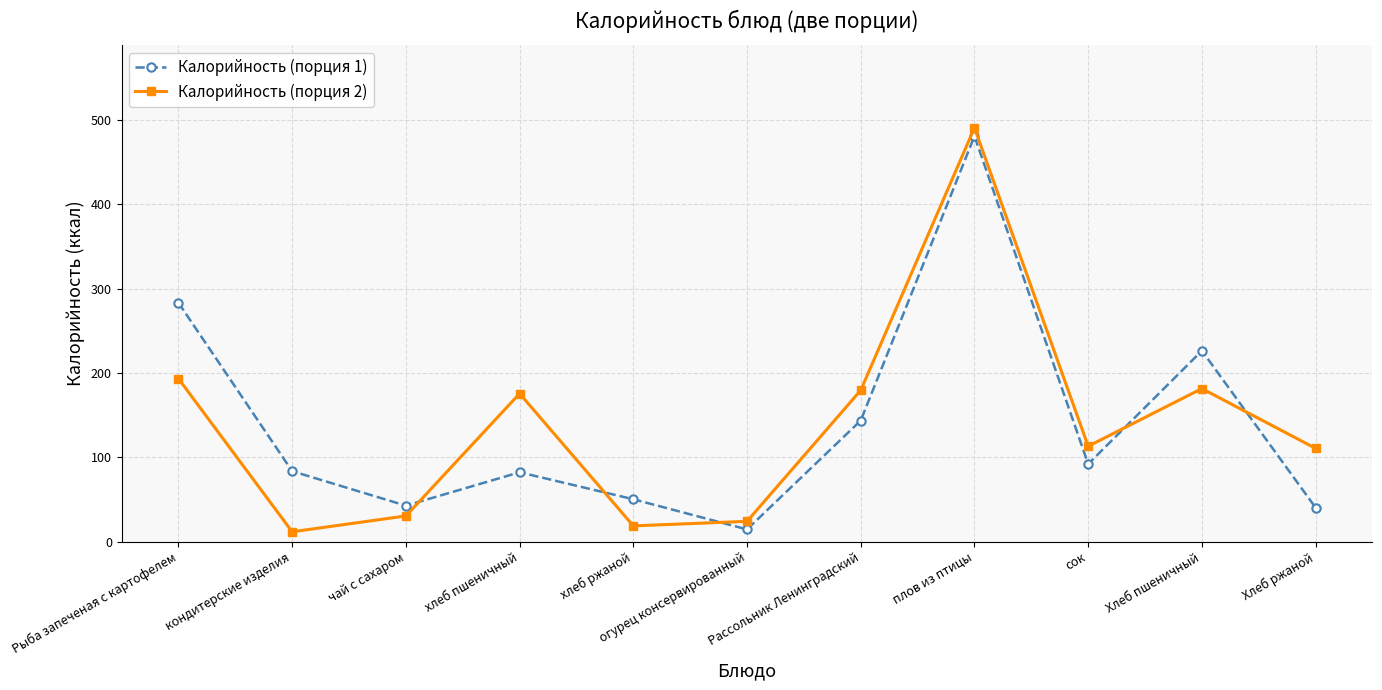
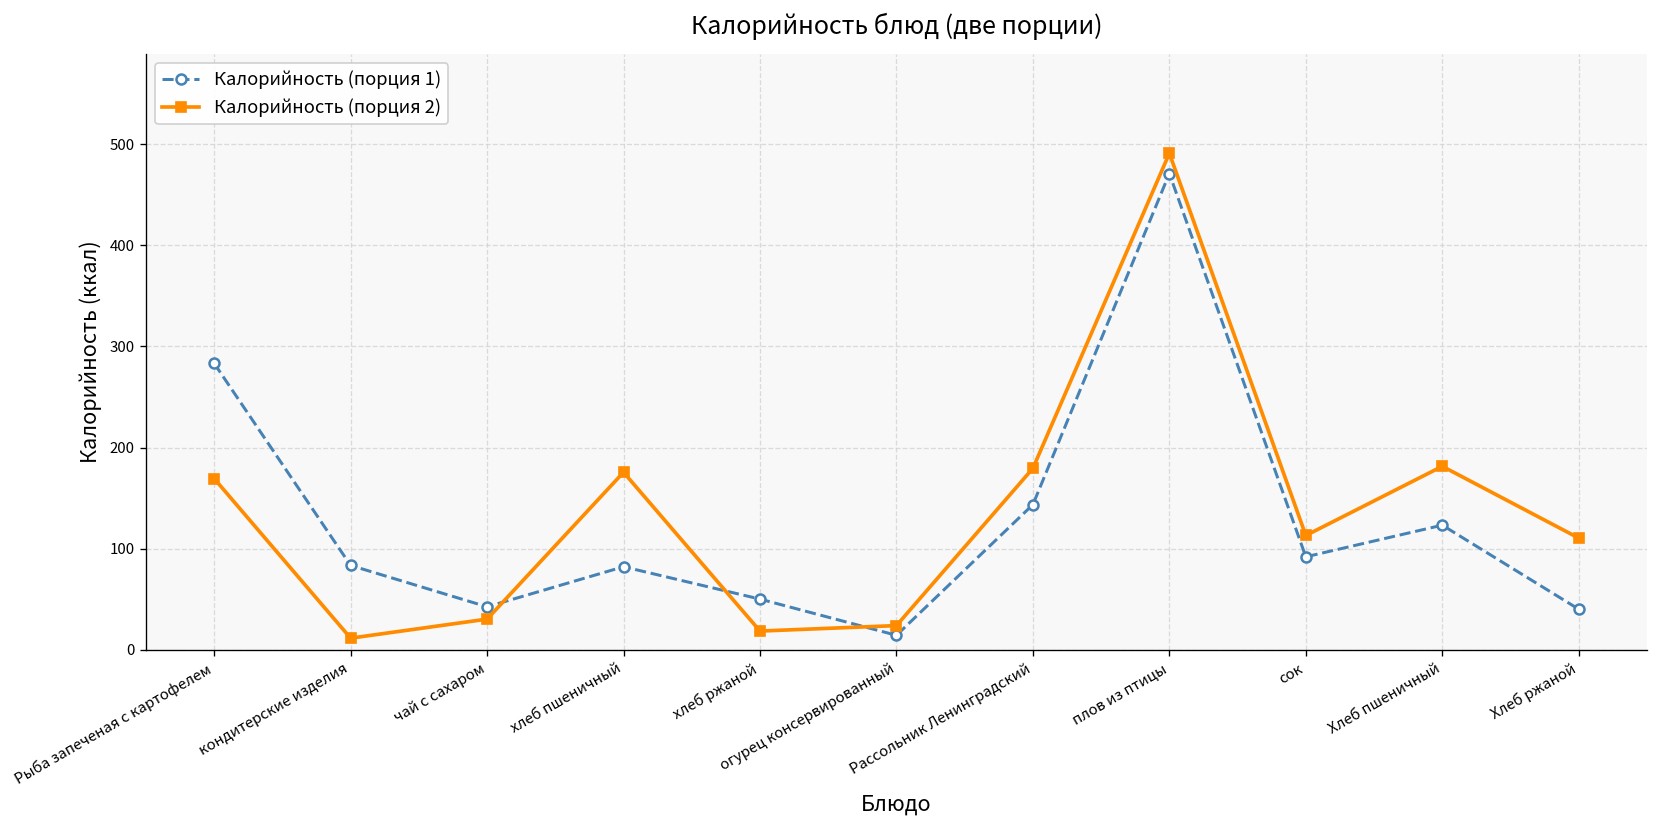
Калорийность (порция 2), Рыба запеченая с картофелем: 190 -> 170
Калорийность (порция 1), плов из птицы: 480 -> 470
Калорийность (порция 1), Хлеб пшеничный: 230 -> 120
